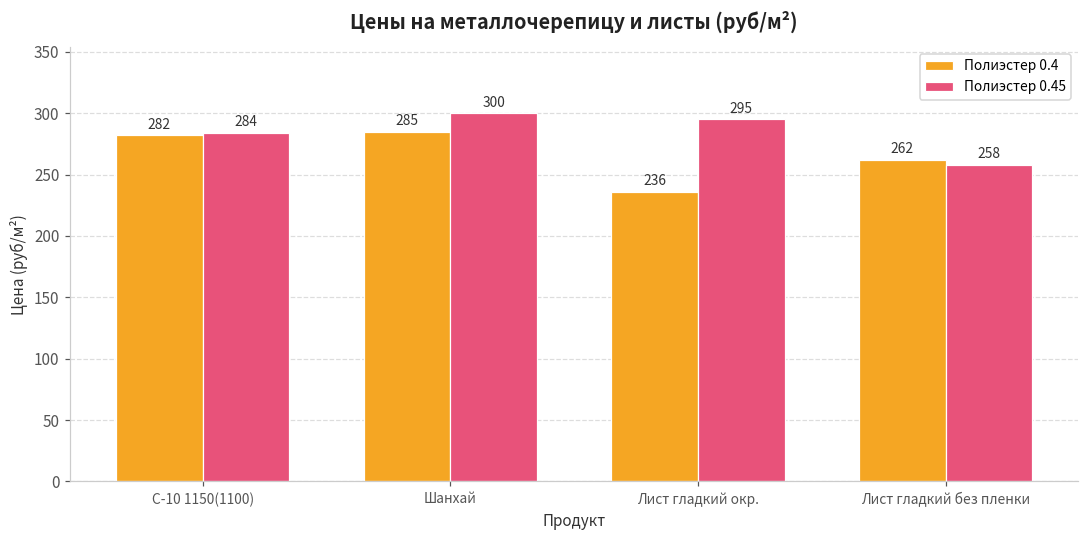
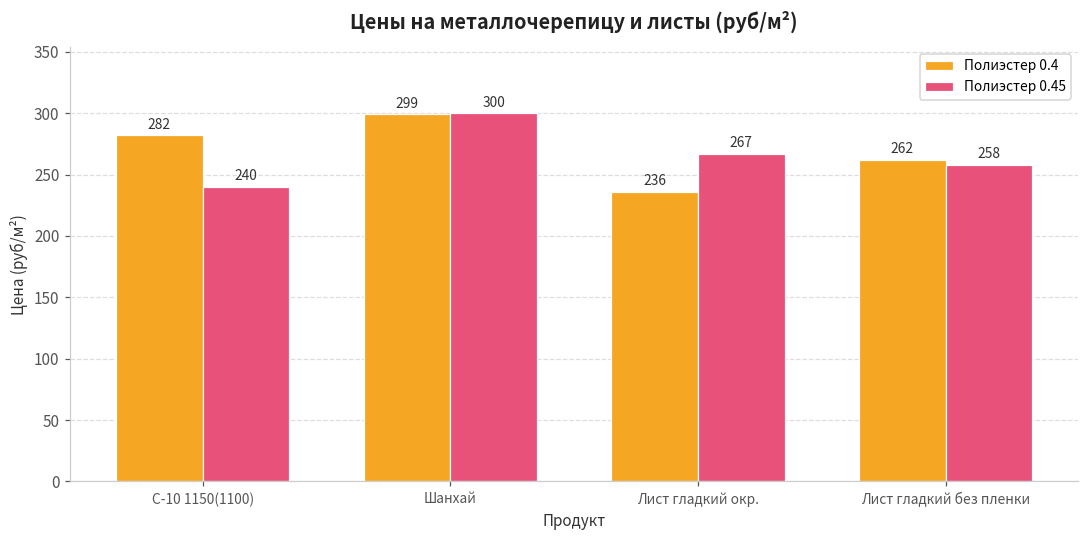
Полиэстер 0.45, С-10 1150(1100): 284 -> 240
Полиэстер 0.4, Шанхай: 285 -> 299
Полиэстер 0.45, Лист гладкий окр.: 295 -> 267
